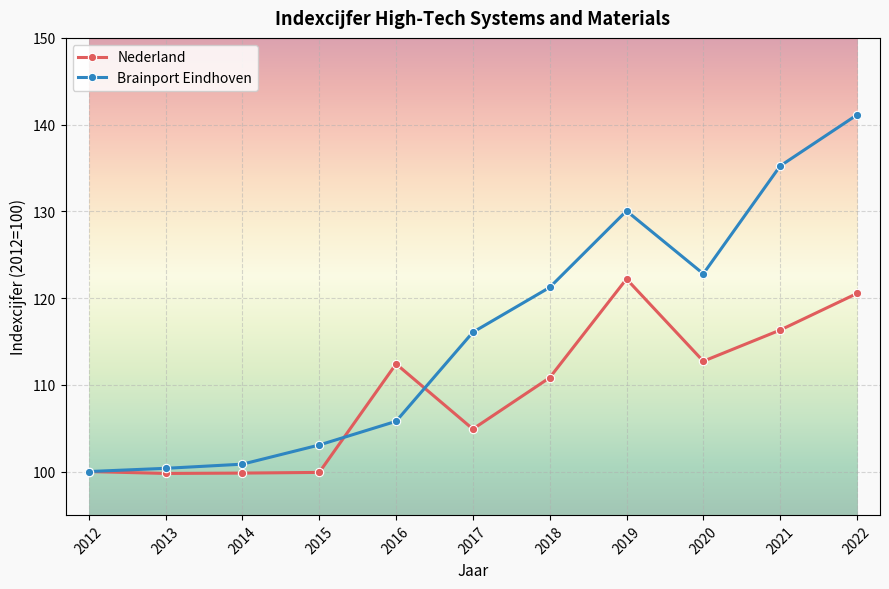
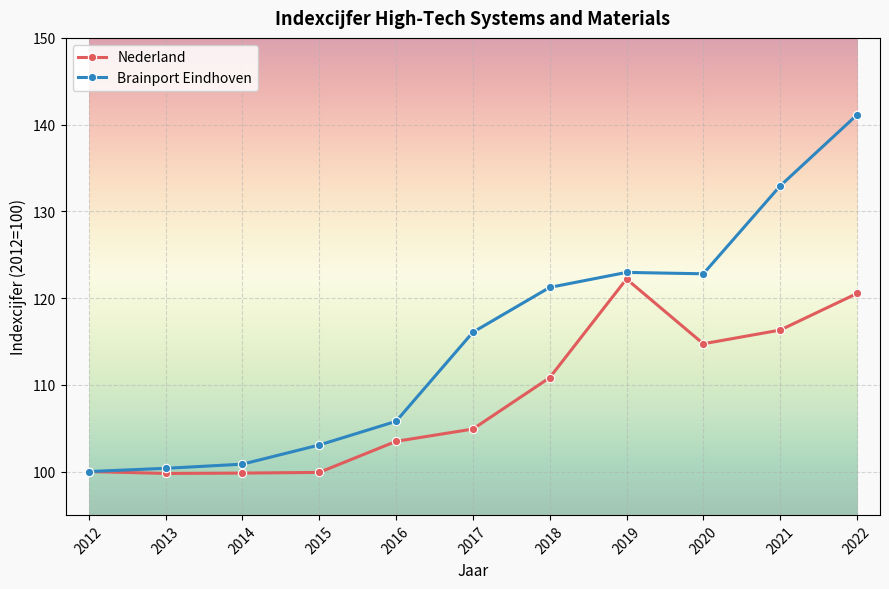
Nederland, 2016: 112 -> 103
Brainport Eindhoven, 2019: 130 -> 123
Nederland, 2020: 113 -> 115
Brainport Eindhoven, 2021: 135 -> 133
